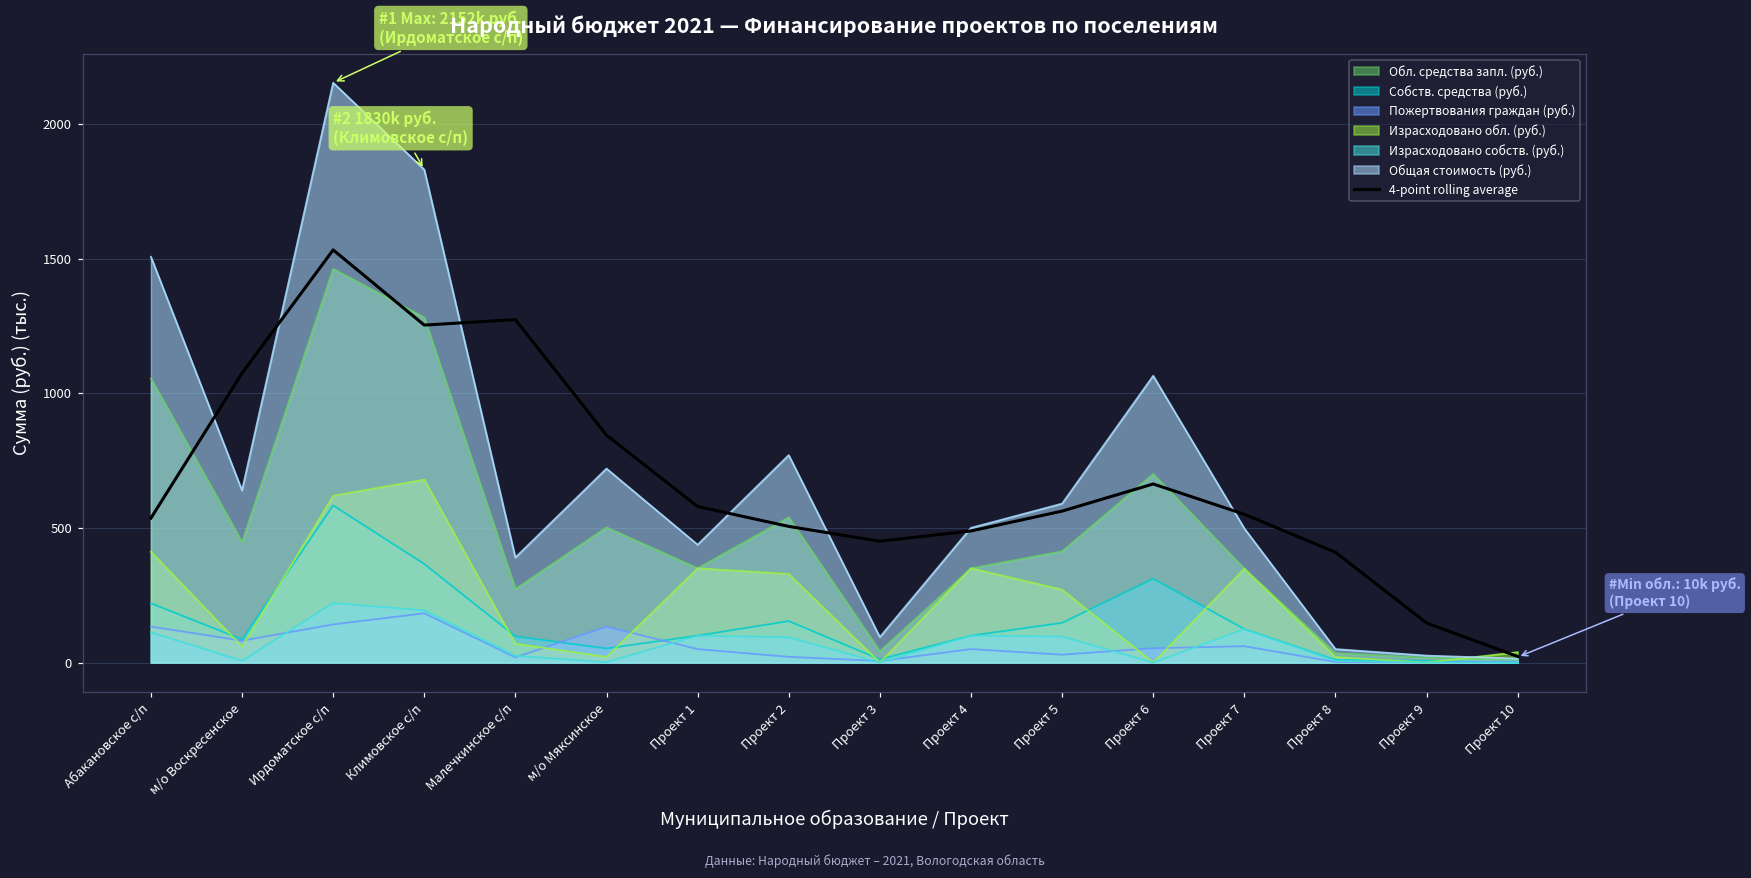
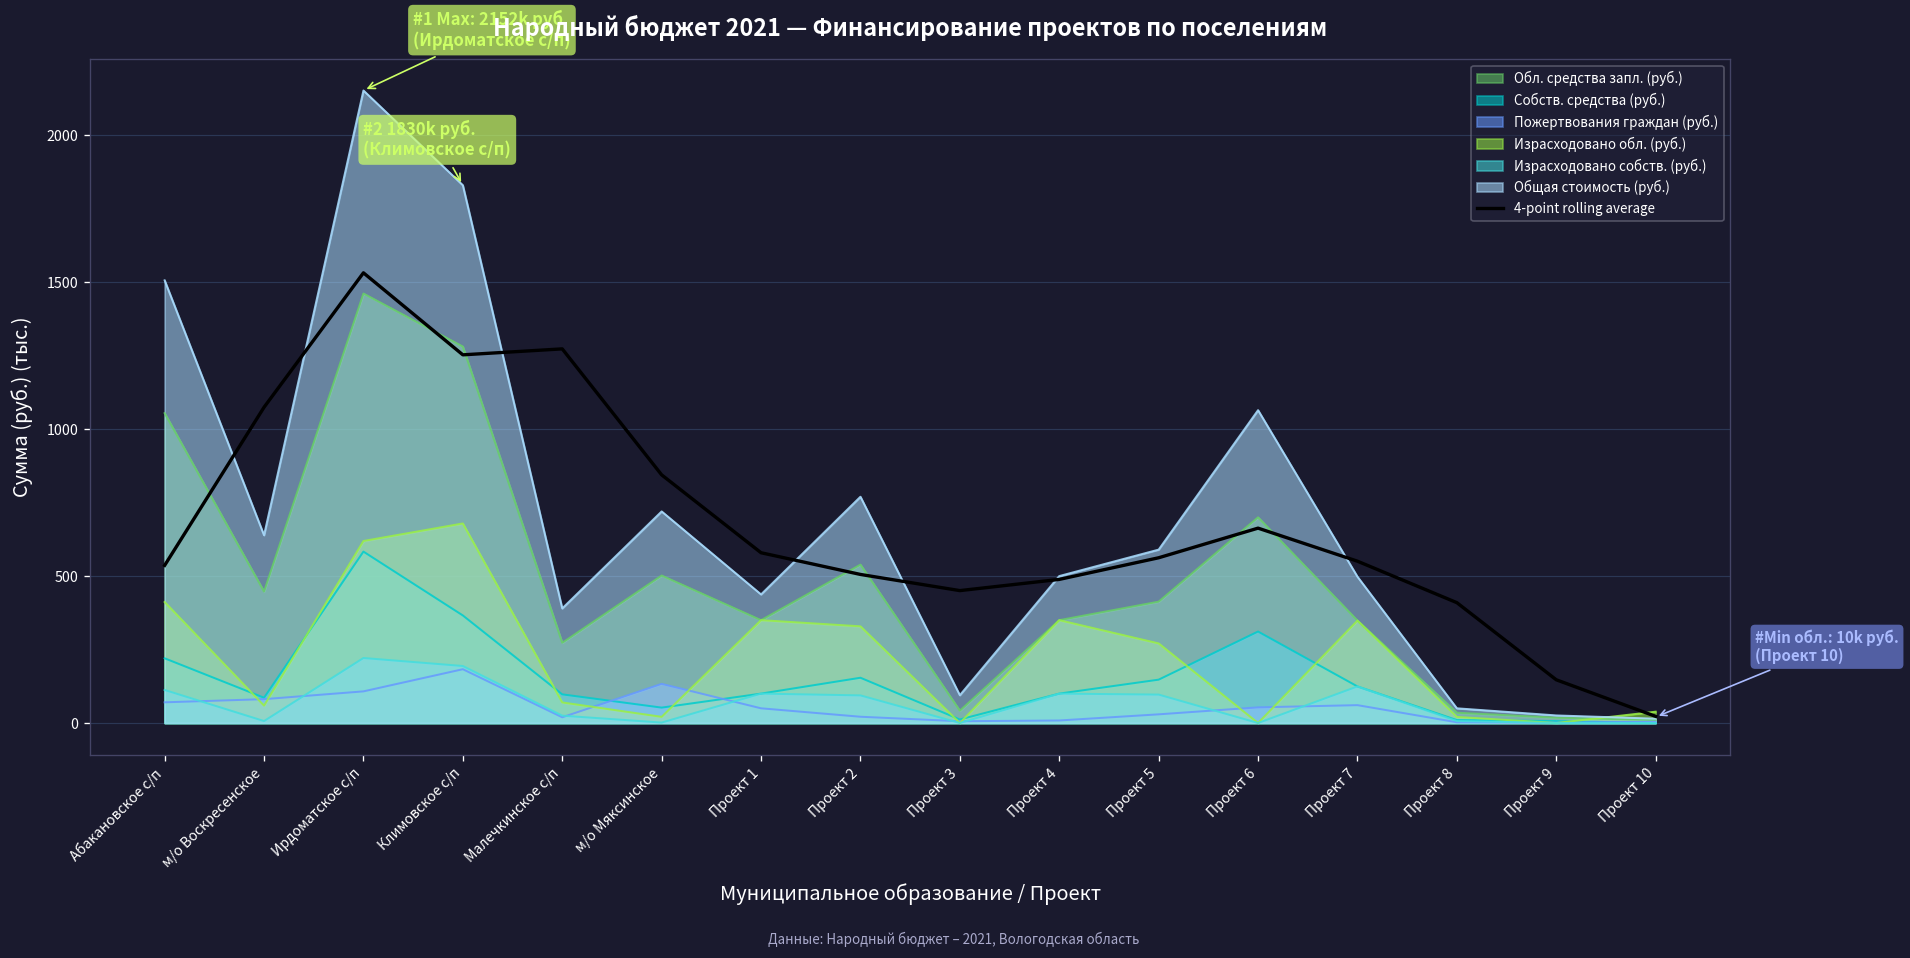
Пожертвования граждан (руб.), Абакановское с/п: 130 -> 70
Пожертвования граждан (руб.), Ирдоматское с/п: 140 -> 110
Пожертвования граждан (руб.), Проект 4: 50 -> 10
